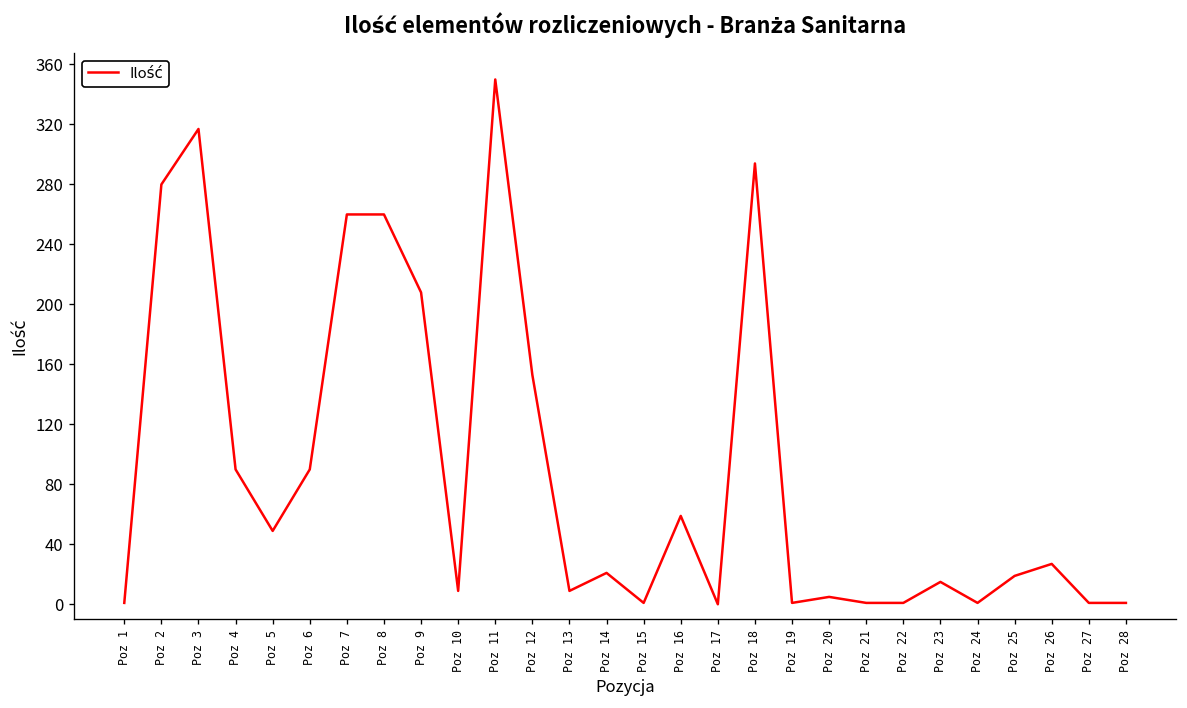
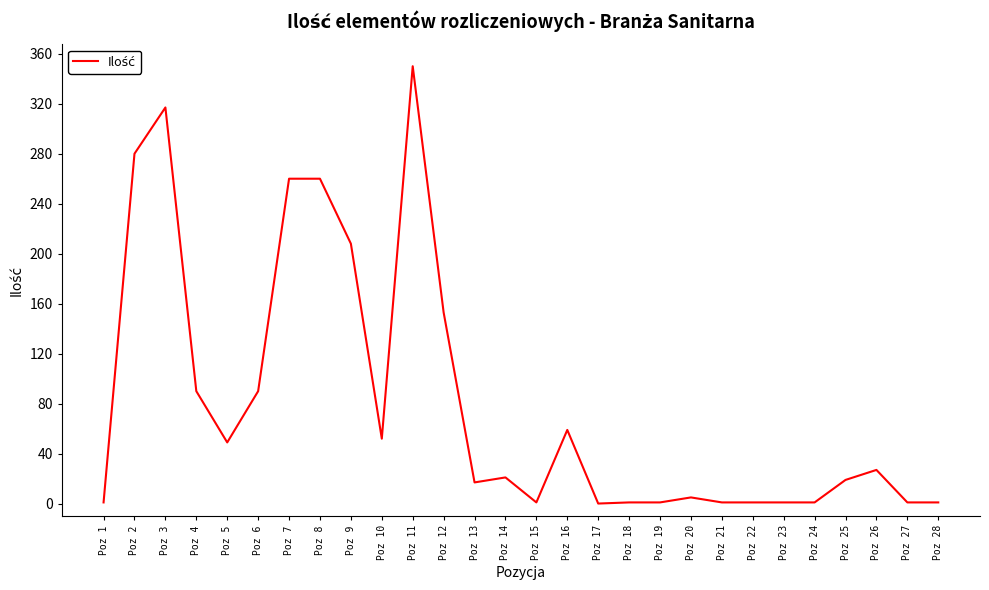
Poz 10: 9 -> 52
Poz 13: 9 -> 17
Poz 18: 294 -> 1
Poz 23: 15 -> 1
